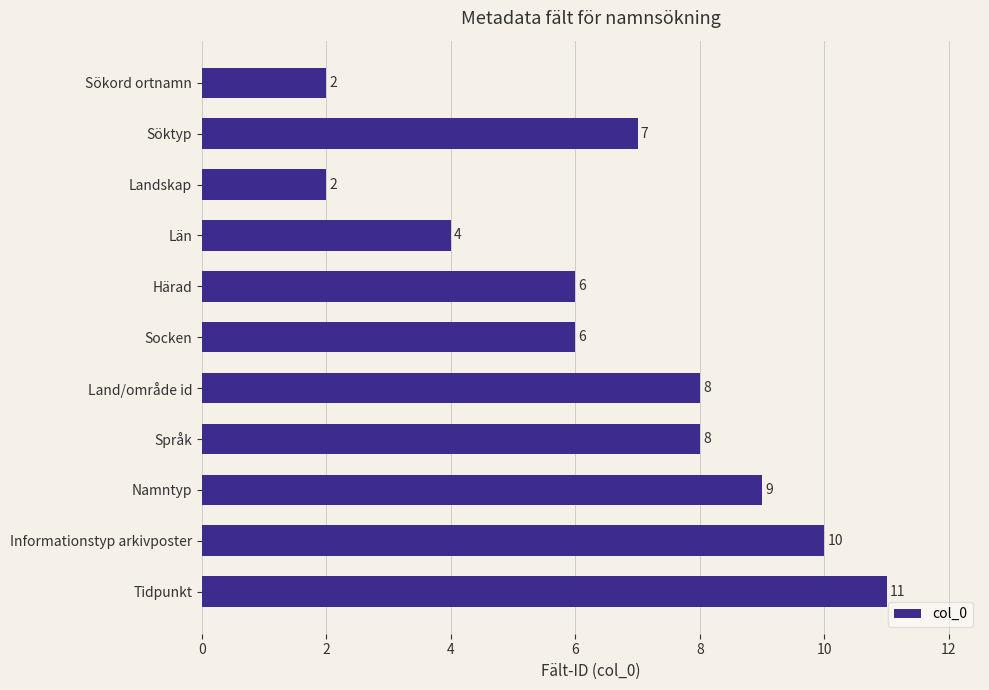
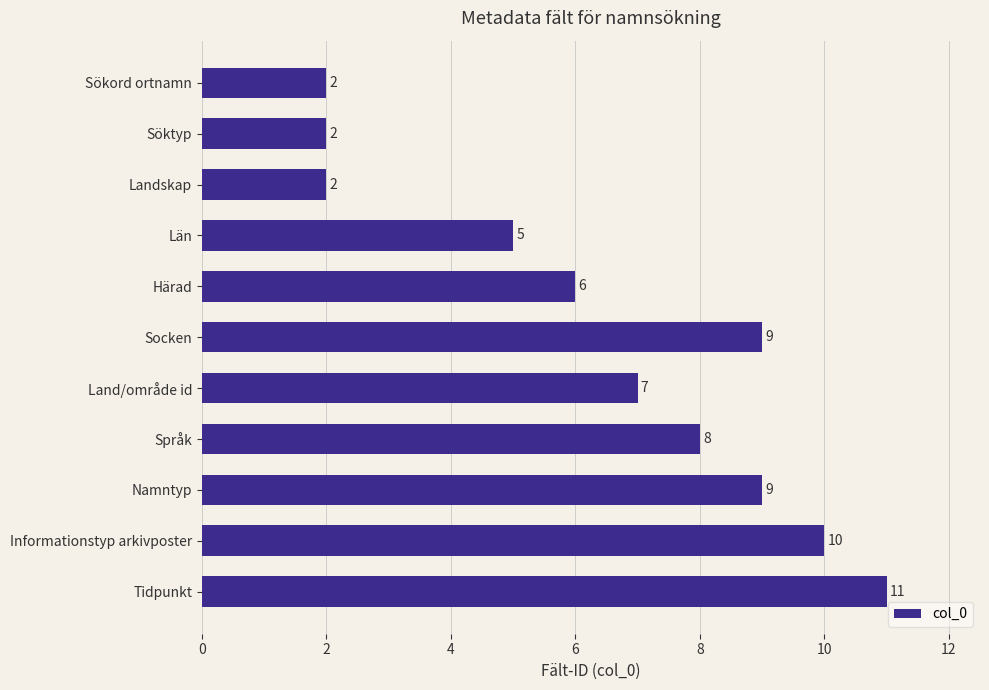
Söktyp: 7 -> 2
Län: 4 -> 5
Socken: 6 -> 9
Land/område id: 8 -> 7
